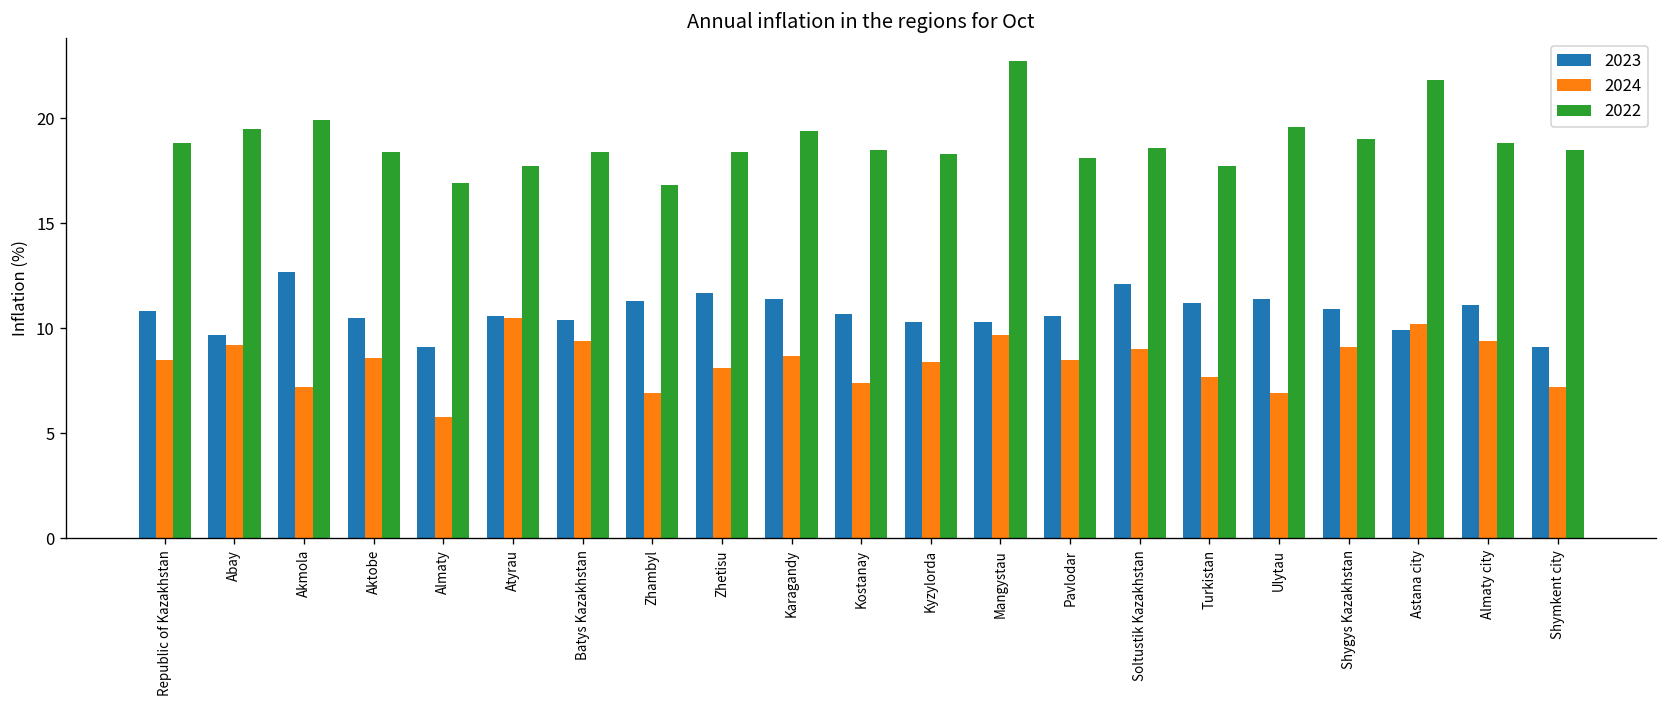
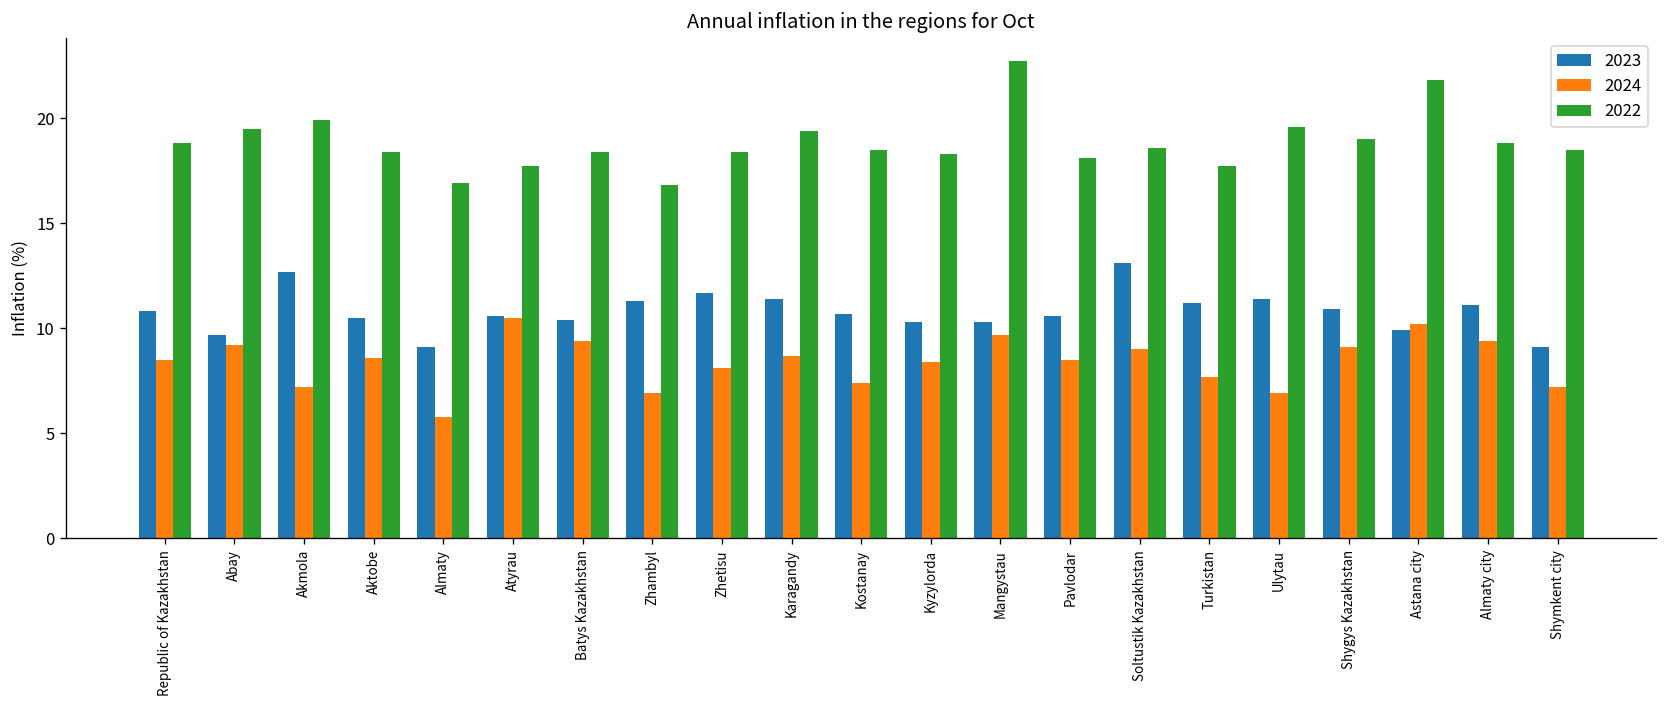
2023, Soltustik Kazakhstan: 12.1 -> 13.1
